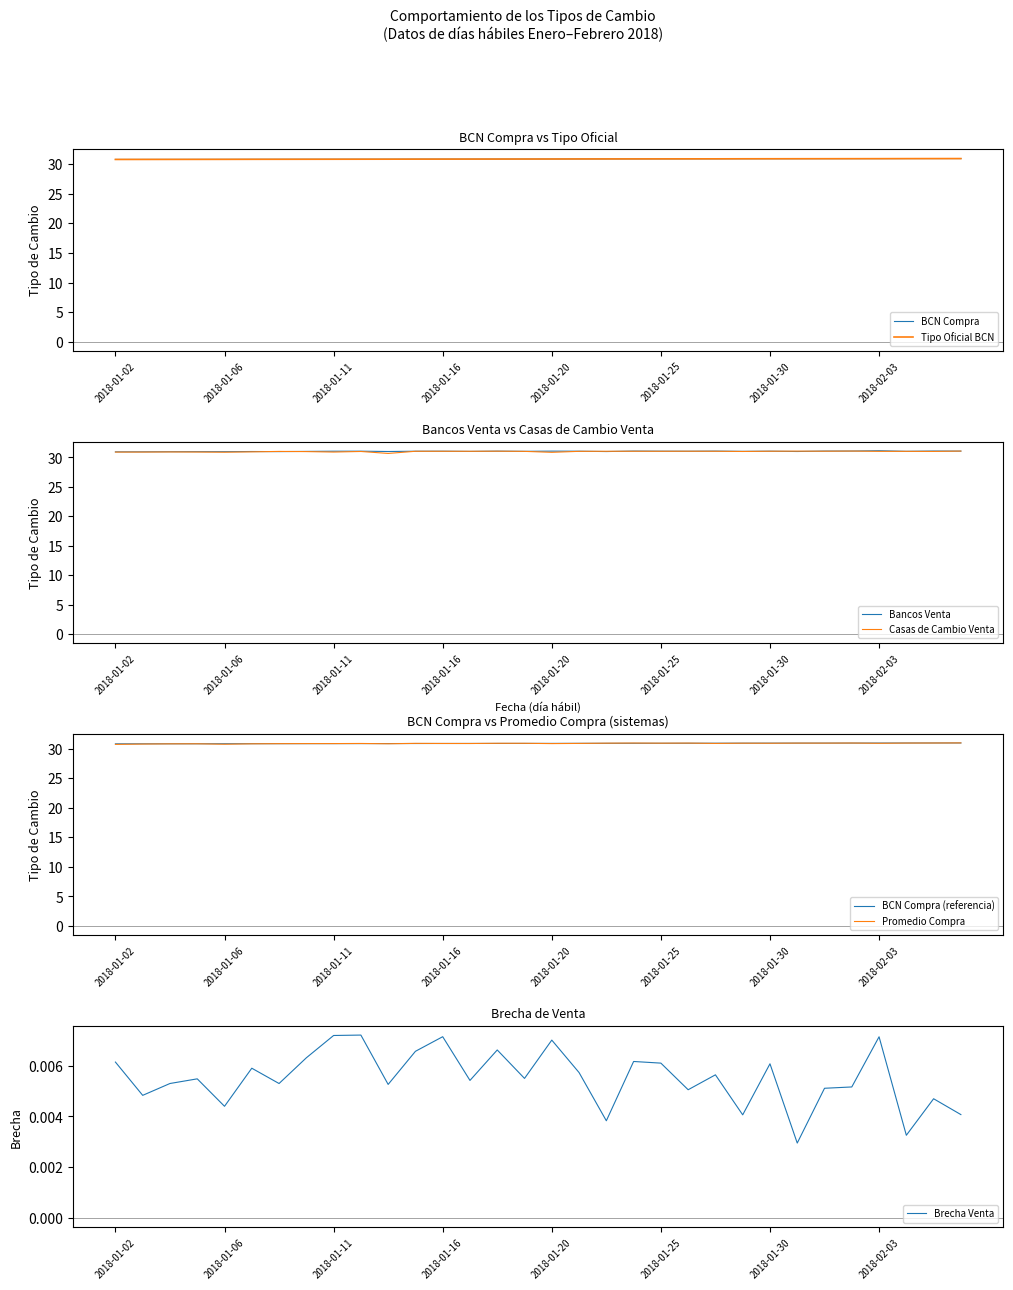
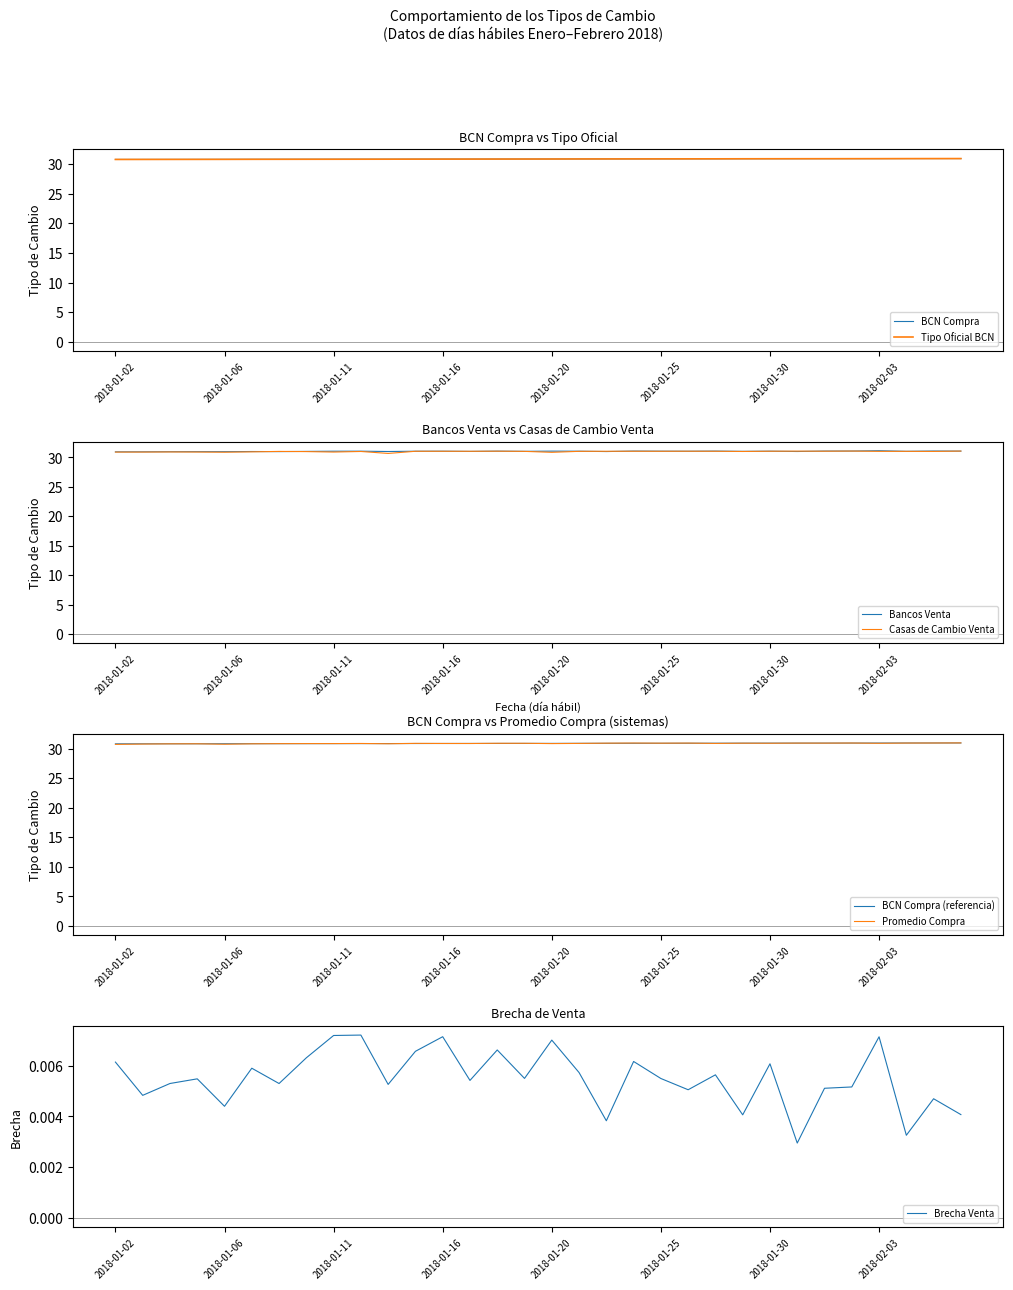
Brecha de Venta, 2018-01-25: 0.0061 -> 0.0055
